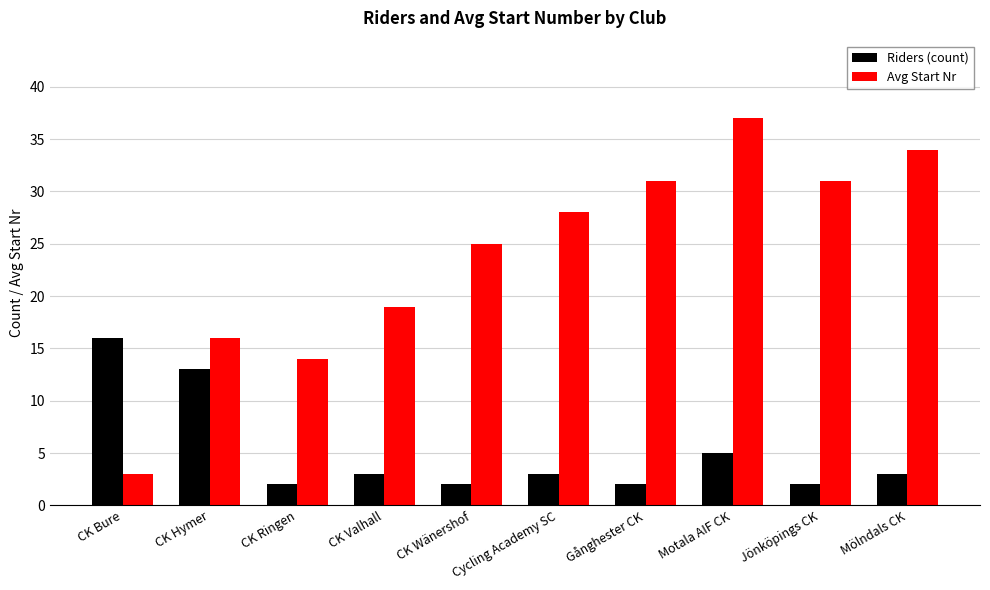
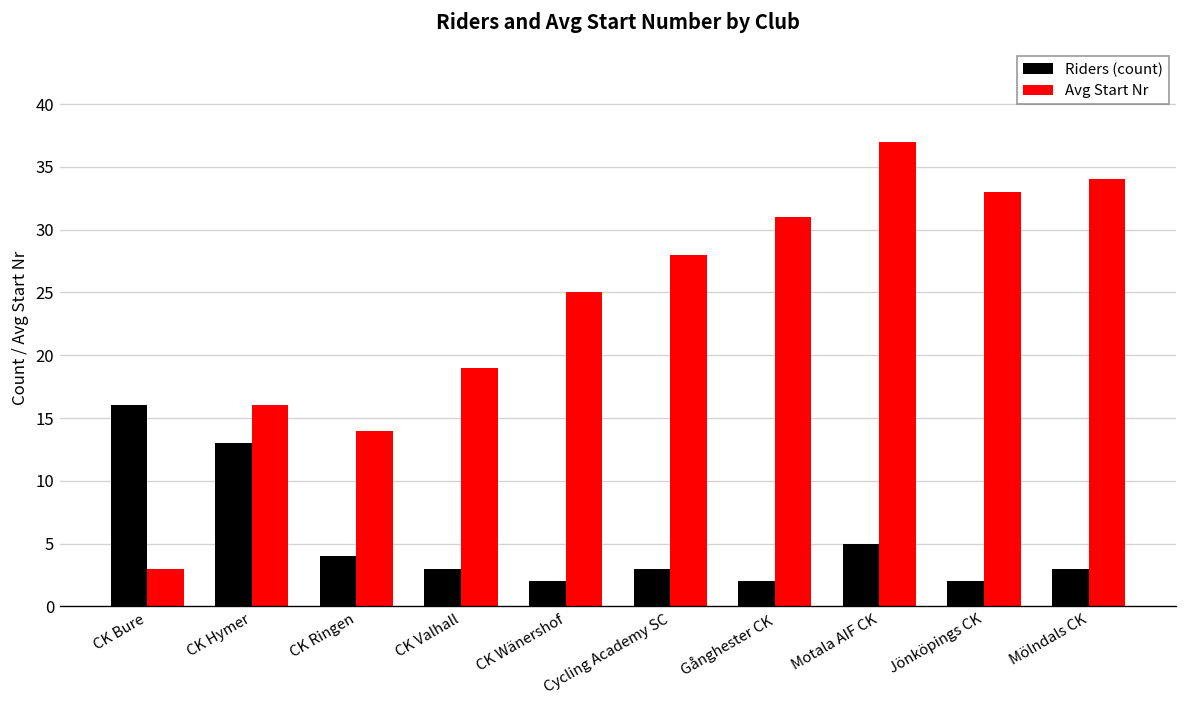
Riders (count), CK Ringen: 2 -> 4
Avg Start Nr, Jönköpings CK: 31 -> 33
